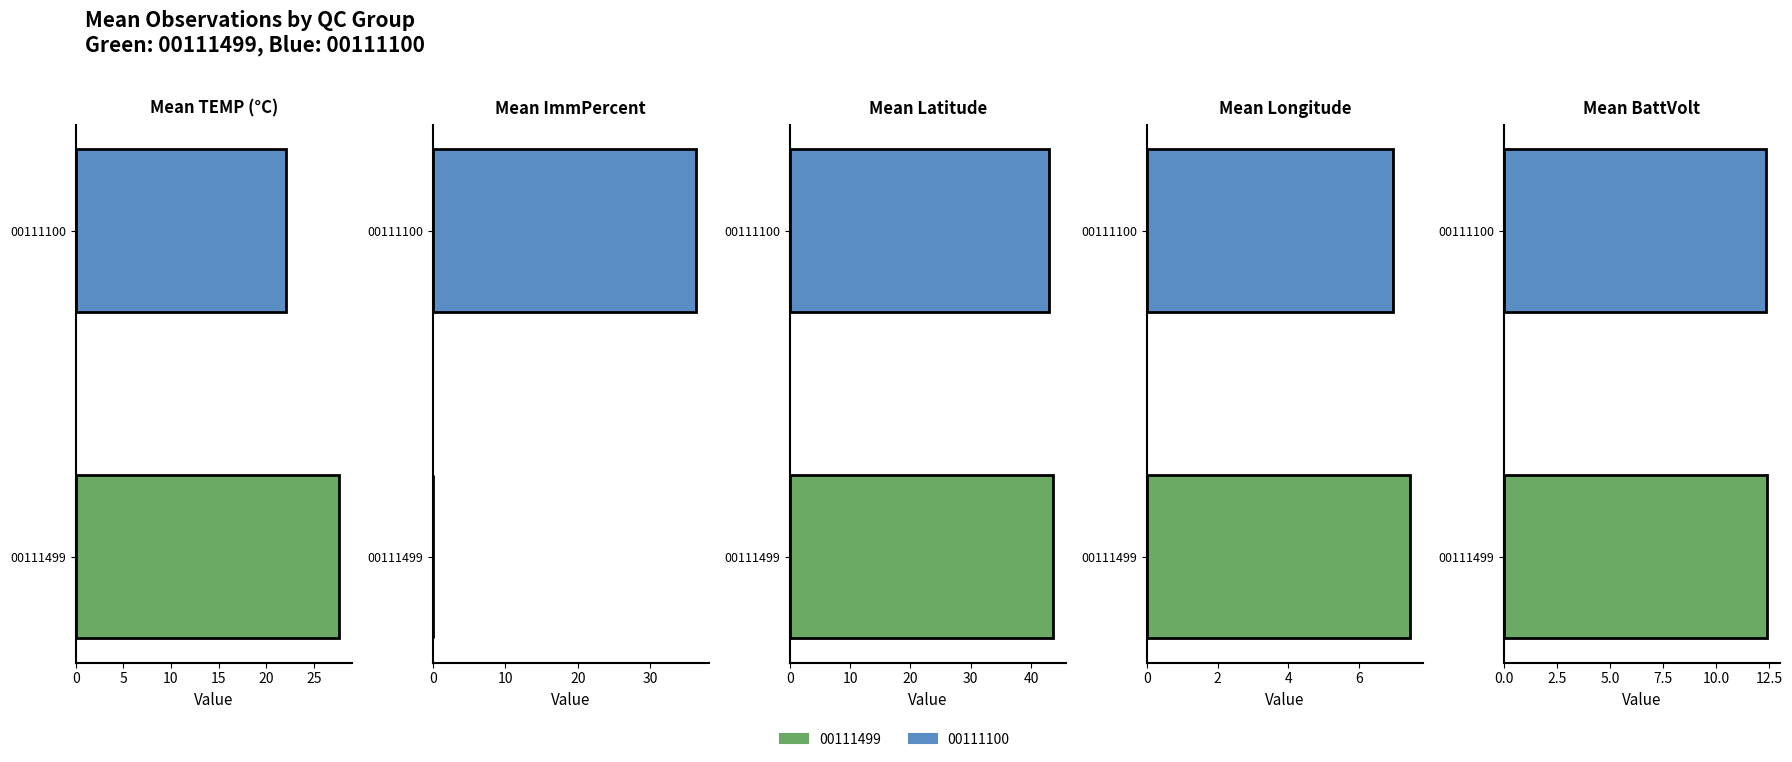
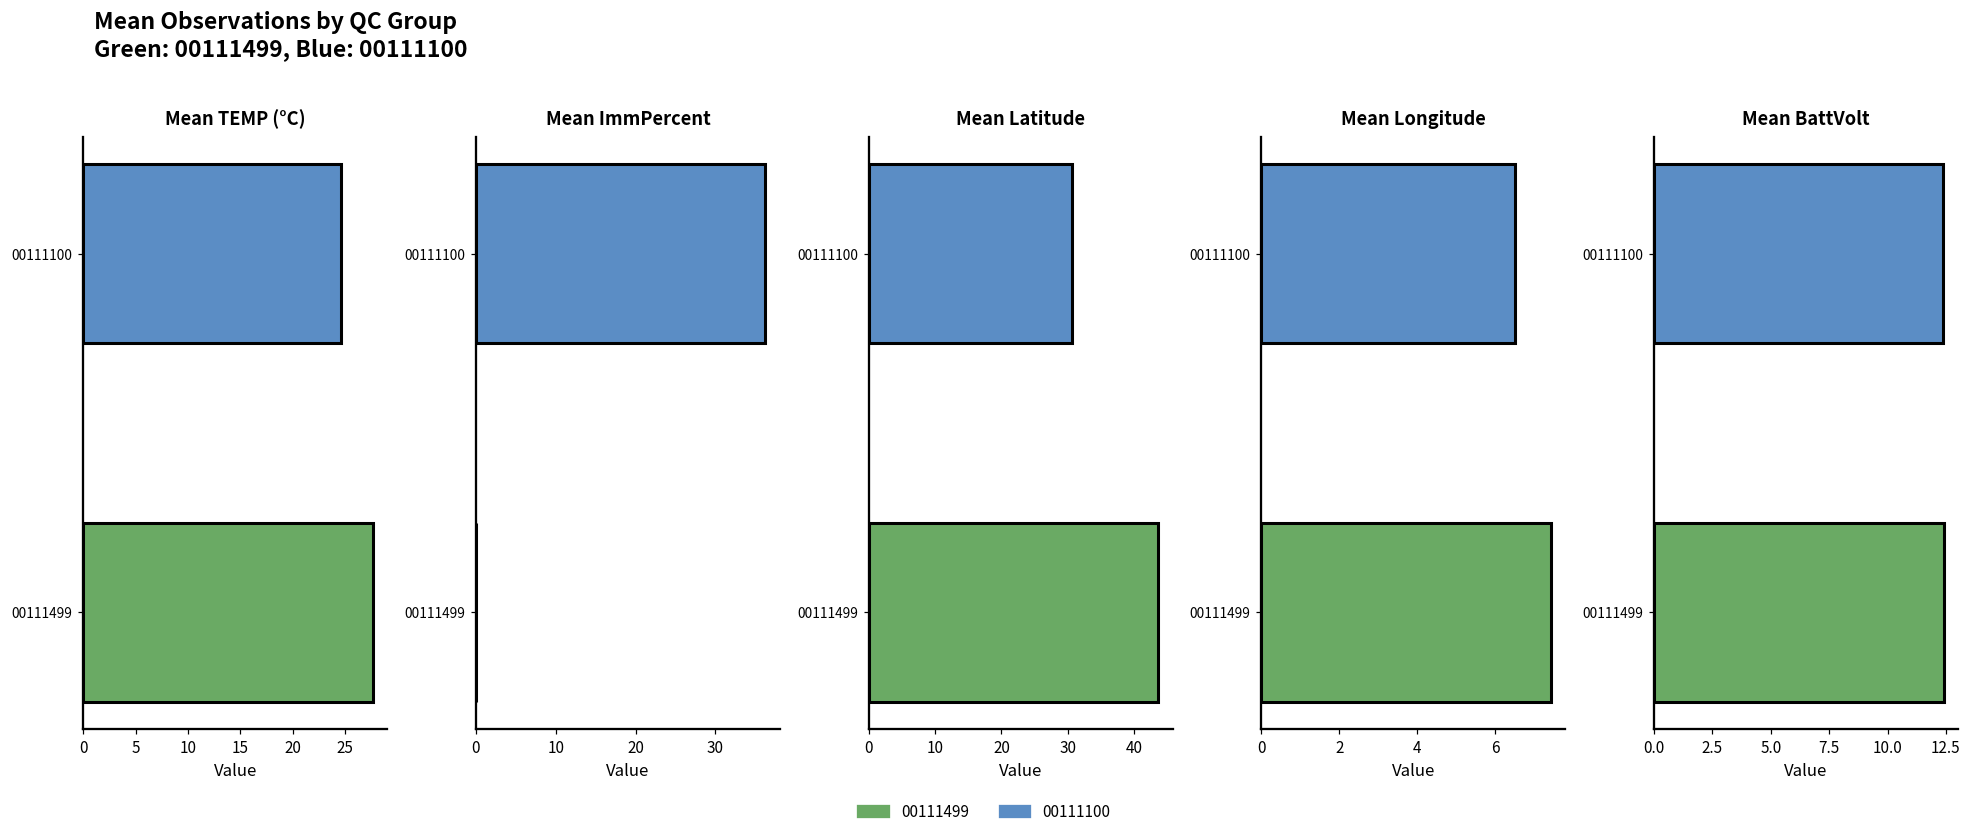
Mean TEMP (°C), 00111100: 22 -> 25
Mean Latitude, 00111100: 43 -> 31
Mean Longitude, 00111100: 6.9 -> 6.5
